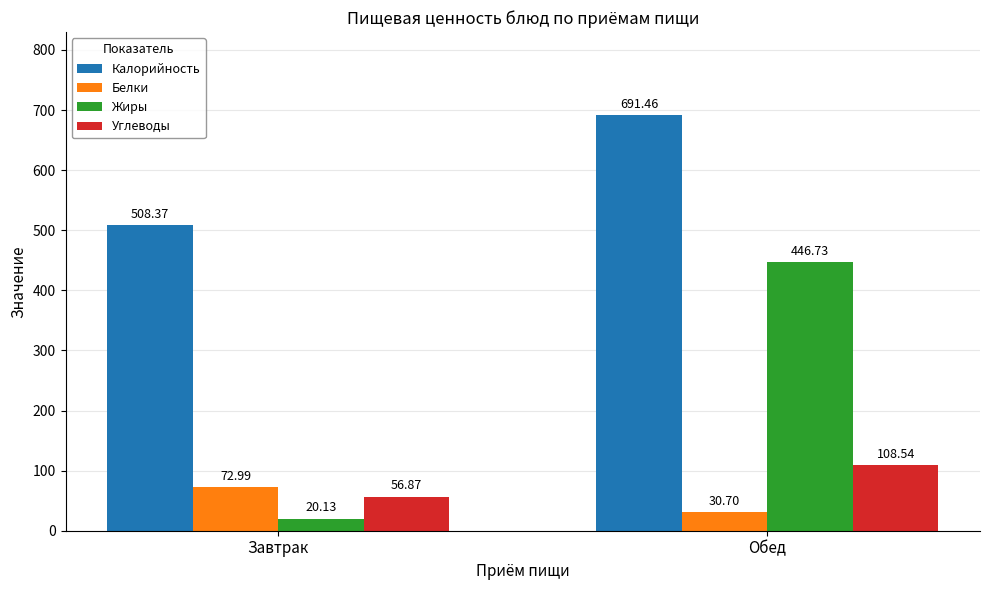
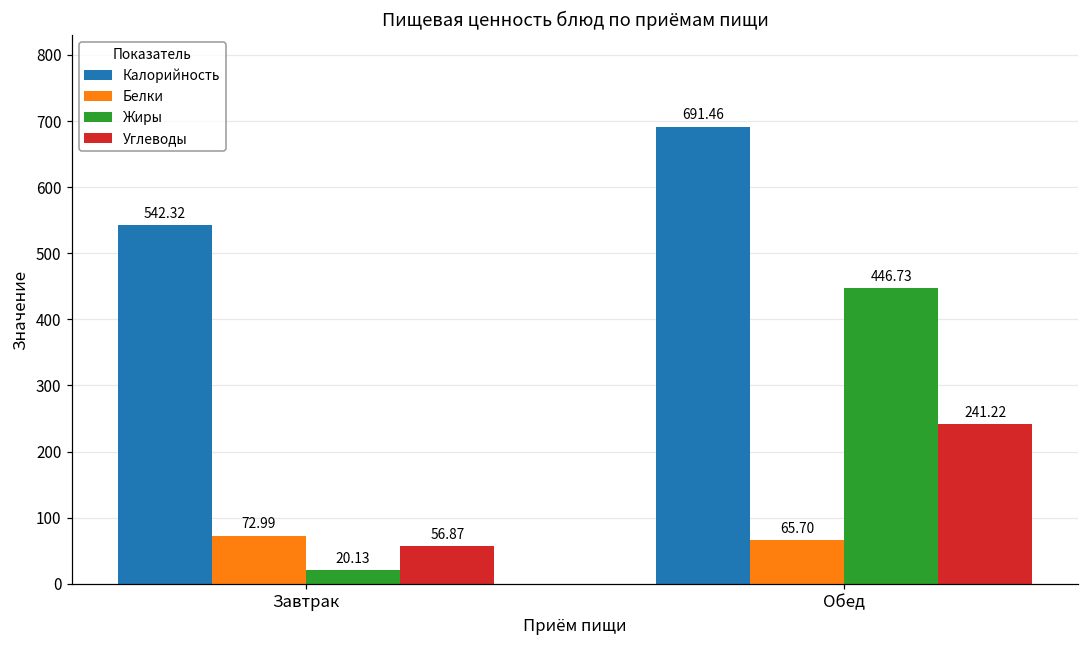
Калорийность, Завтрак: 508.37 -> 542.32
Белки, Обед: 30.70 -> 65.70
Углеводы, Обед: 108.54 -> 241.22
